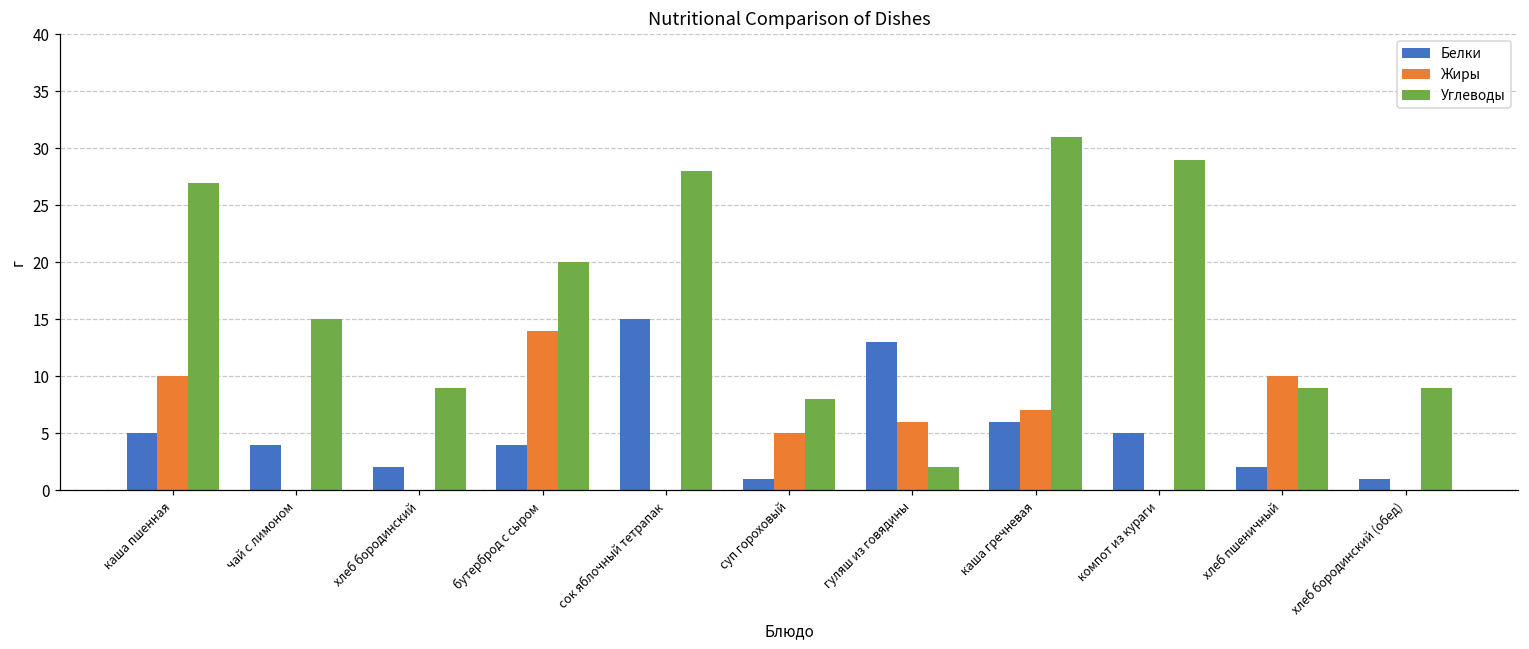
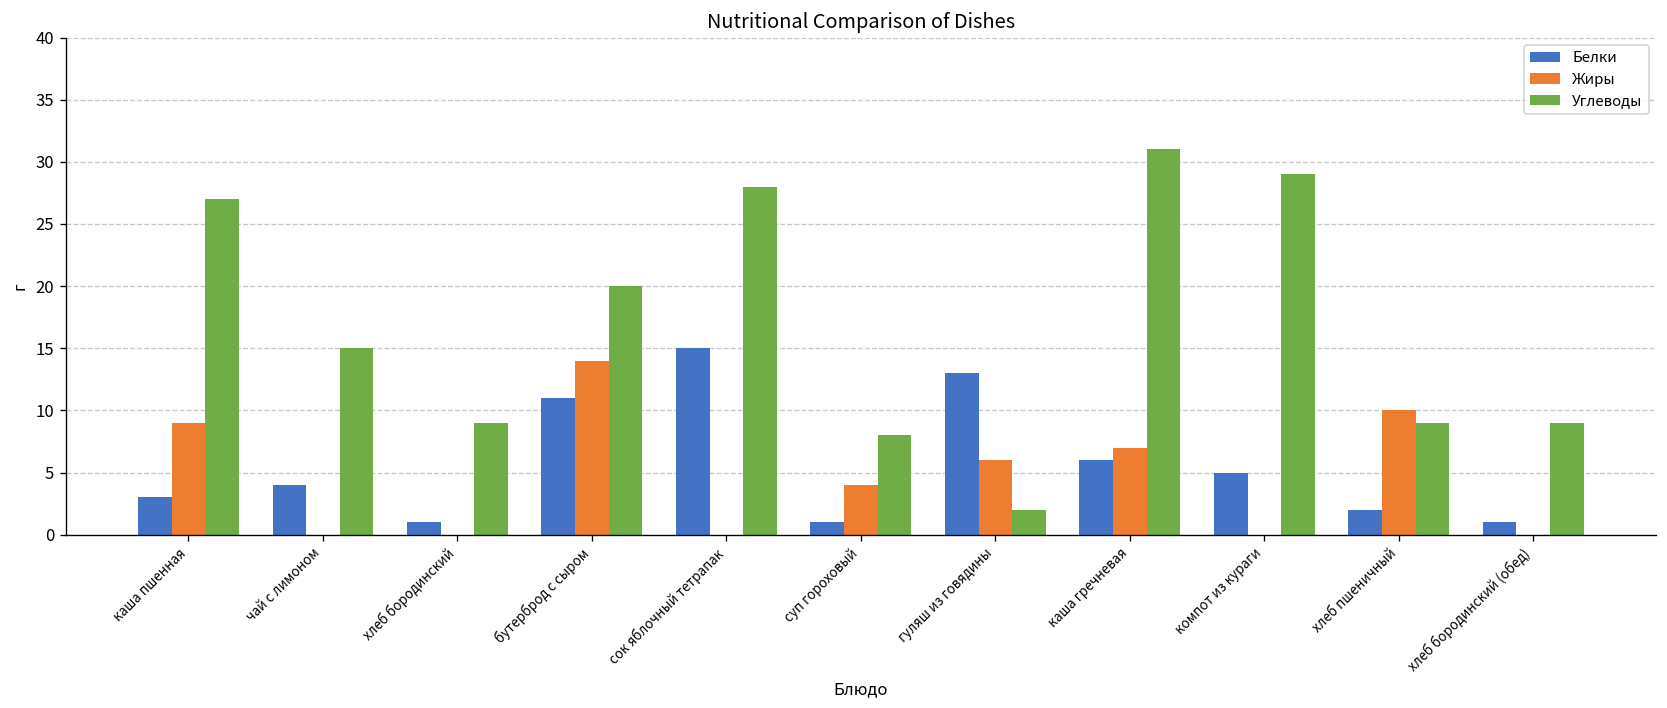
Белки, каша пшенная: 5 -> 3
Жиры, каша пшенная: 10 -> 9
Белки, хлеб бородинский: 2 -> 1
Белки, бутерброд с сыром: 4 -> 11
Жиры, суп гороховый: 5 -> 4
